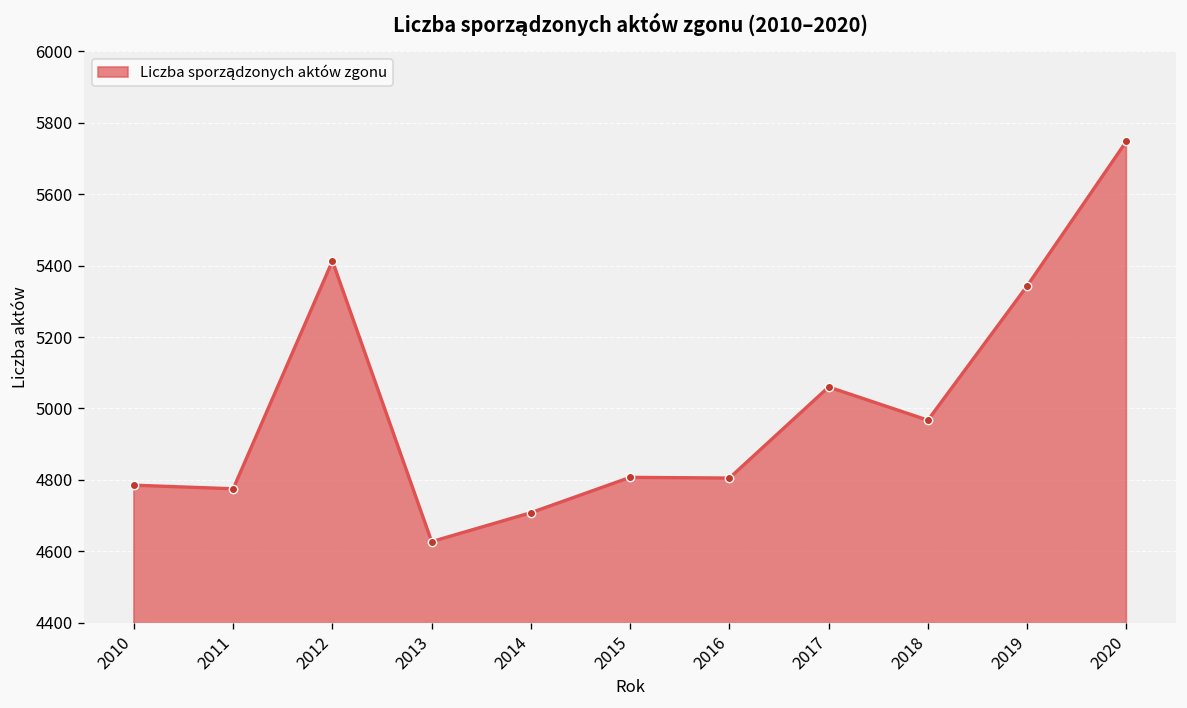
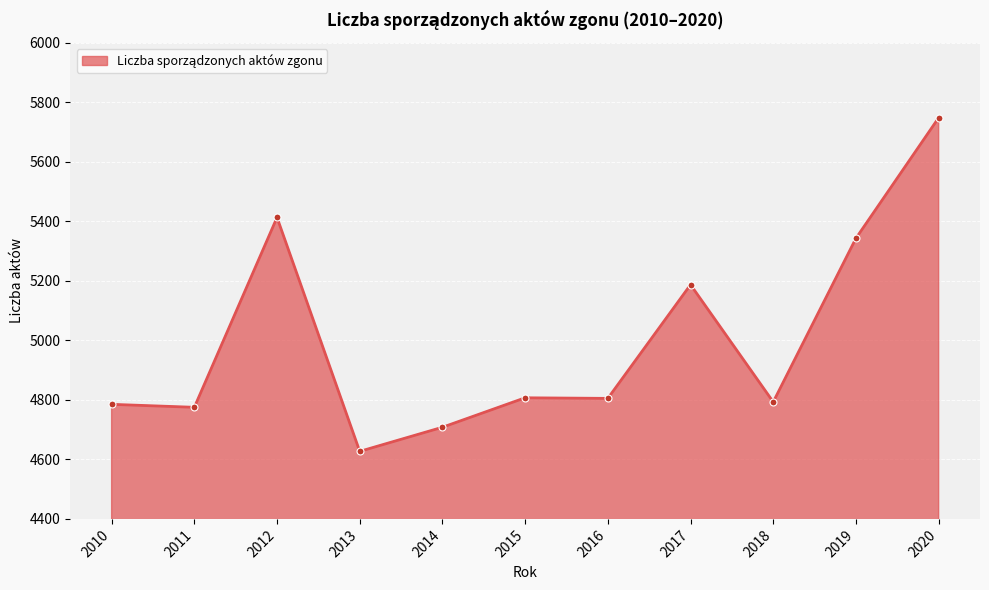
2017: 5060 -> 5190
2018: 4970 -> 4790
